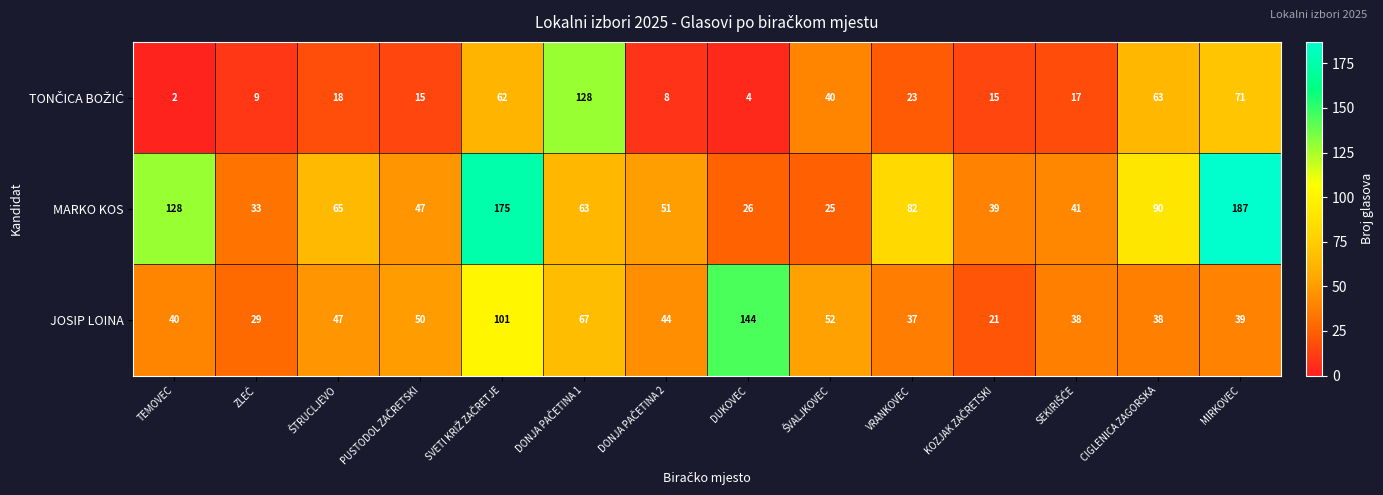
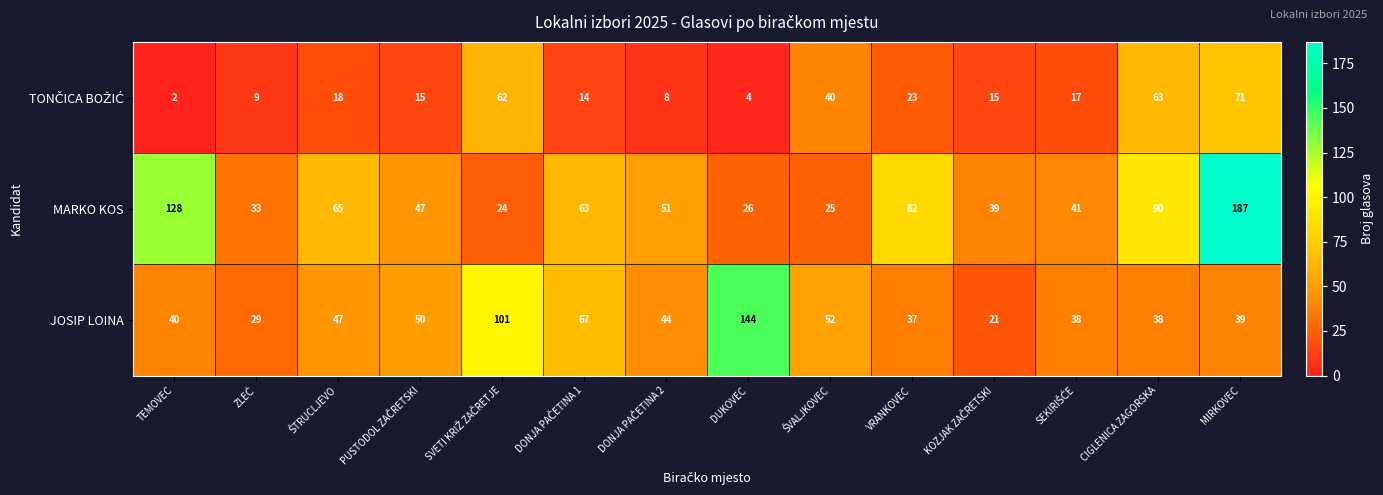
TONČICA BOŽIĆ, DONJA PAČETINA 1: 128 -> 14
MARKO KOS, SVETI KRIŽ ZAČRETJE: 175 -> 24
